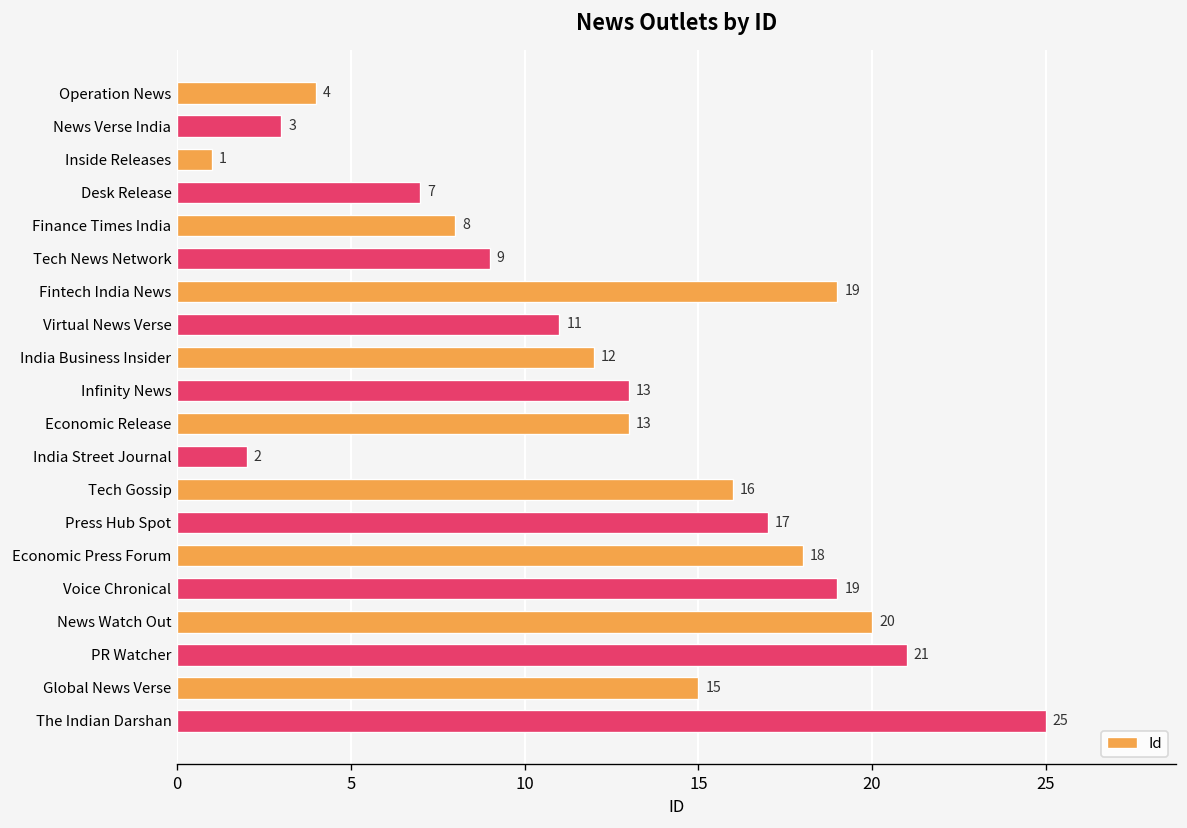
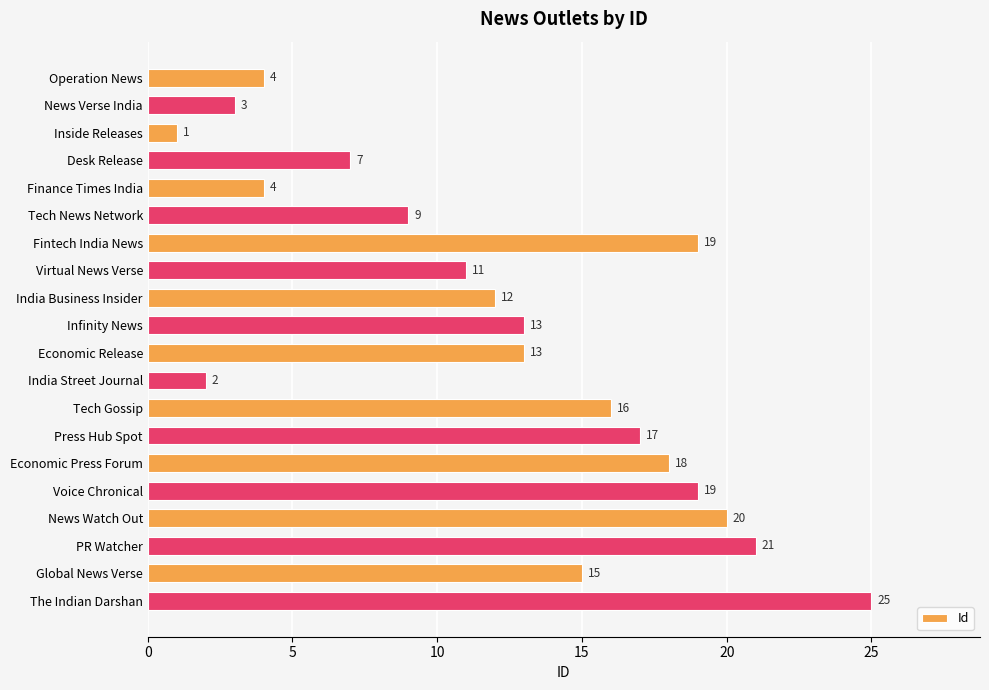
Finance Times India: 8 -> 4
